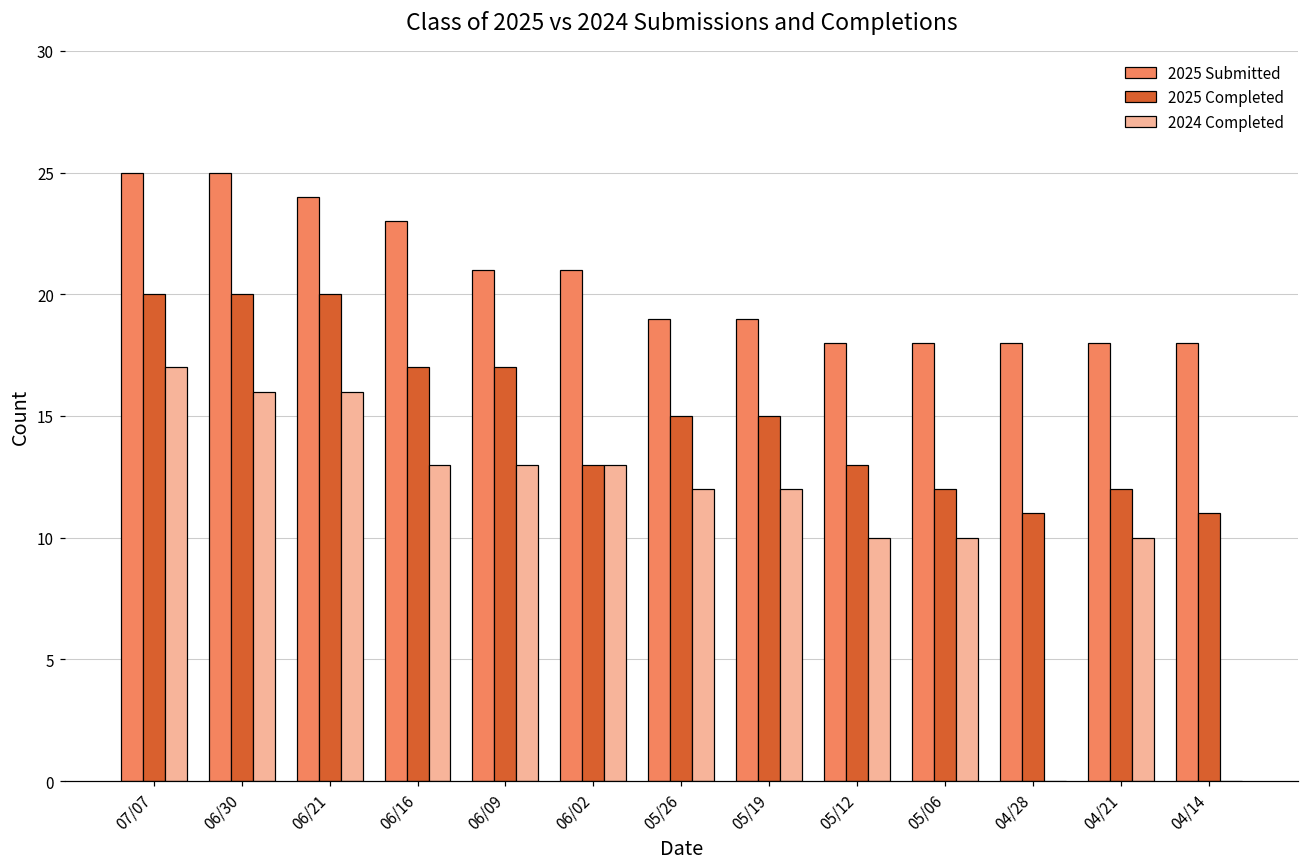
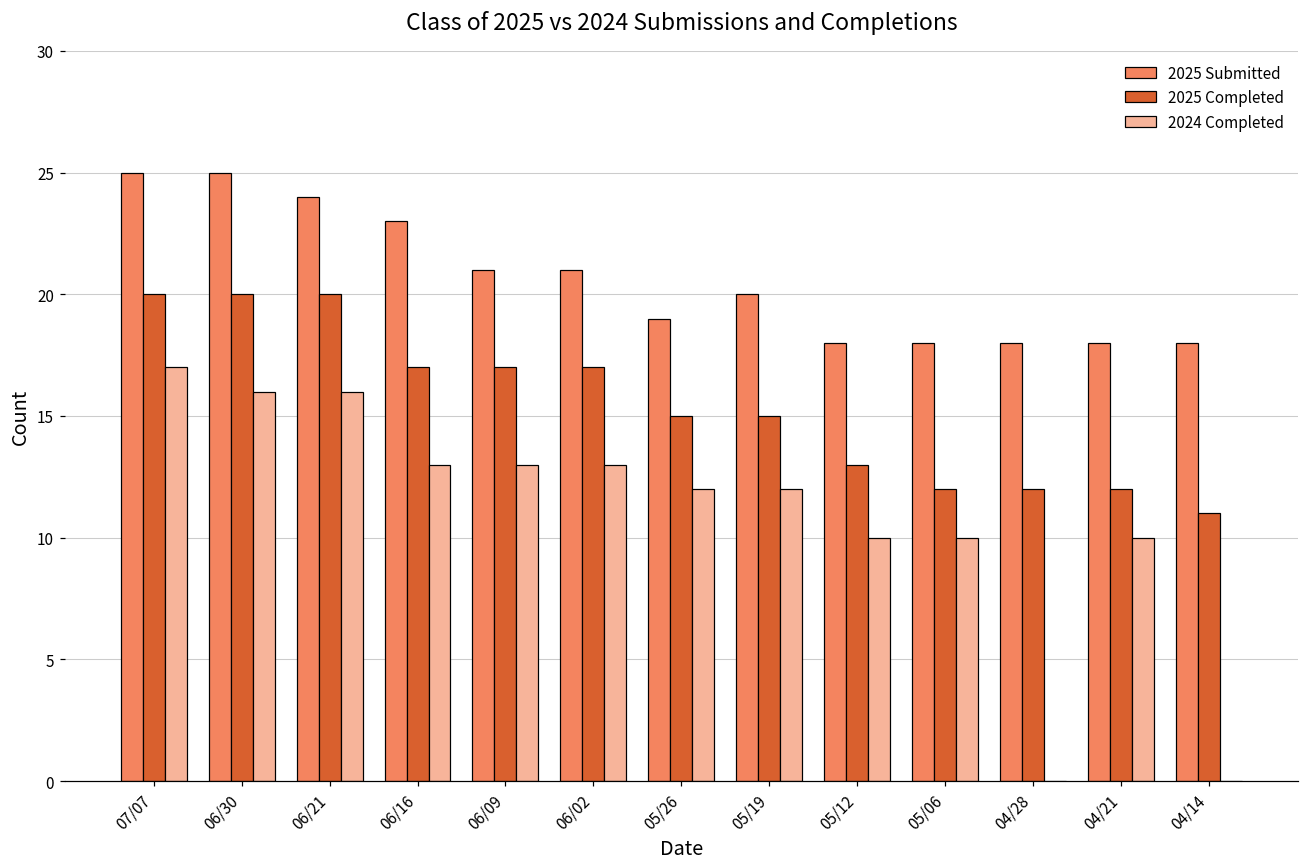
2025 Completed, 06/02: 13 -> 17
2025 Submitted, 05/19: 19 -> 20
2025 Completed, 04/28: 11 -> 12
